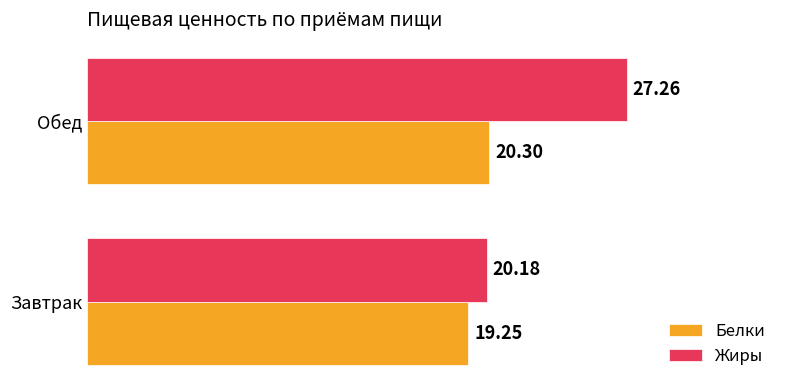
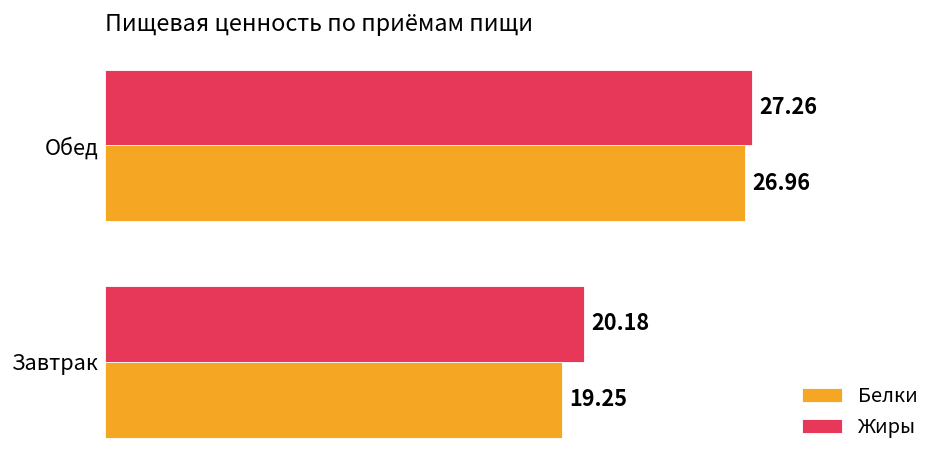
Белки, Обед: 20.30 -> 26.96
